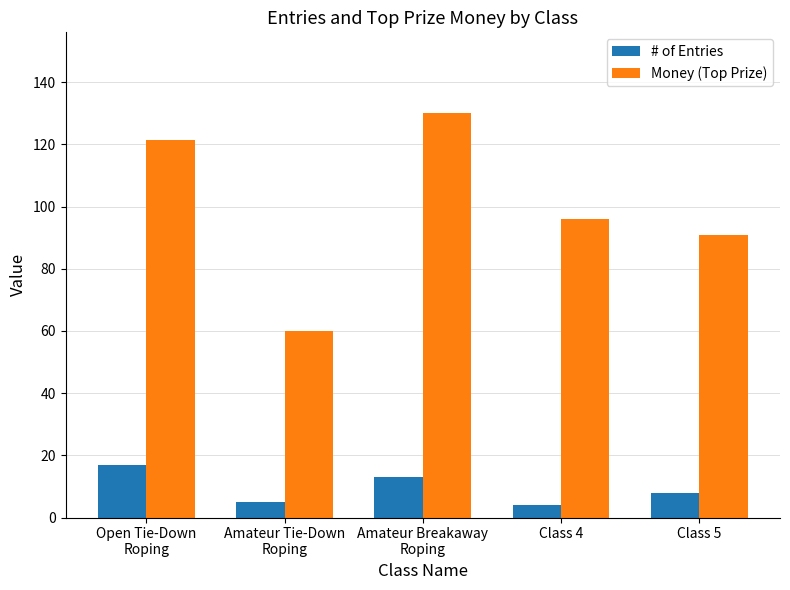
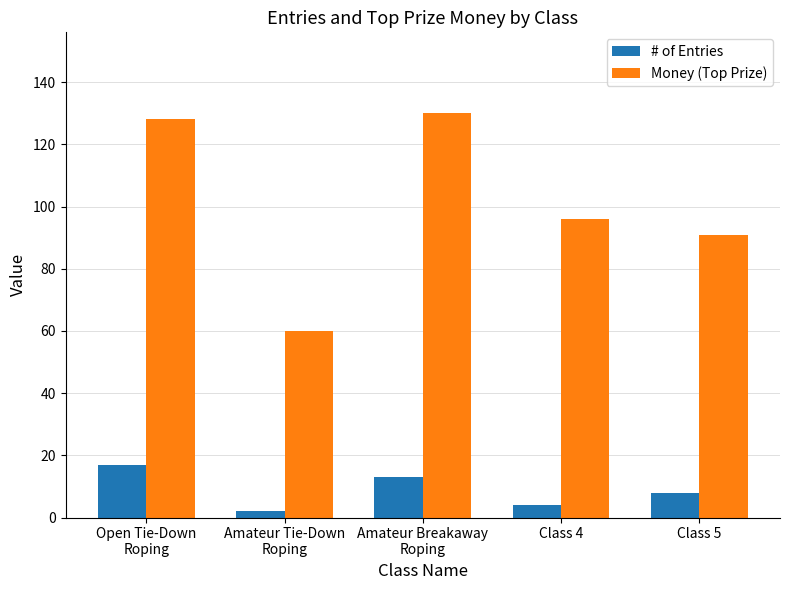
Money (Top Prize), Open Tie-Down Roping: 121 -> 128
# of Entries, Amateur Tie-Down Roping: 5 -> 2
